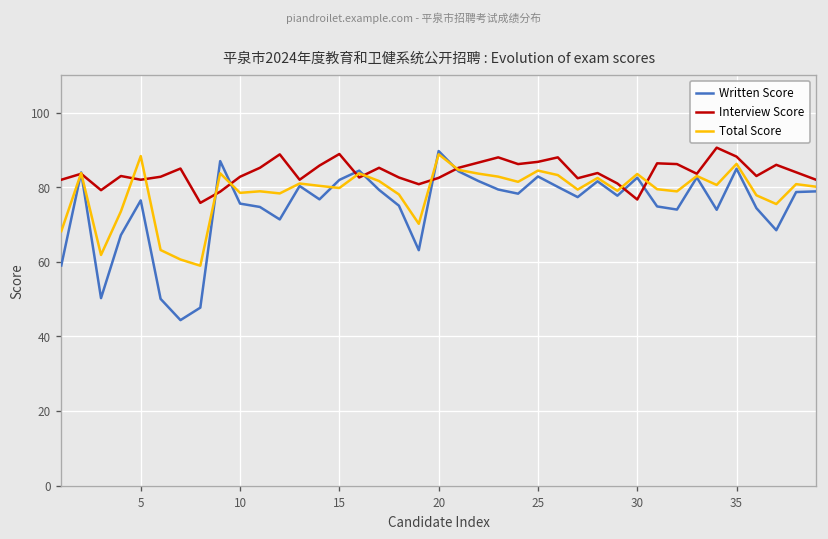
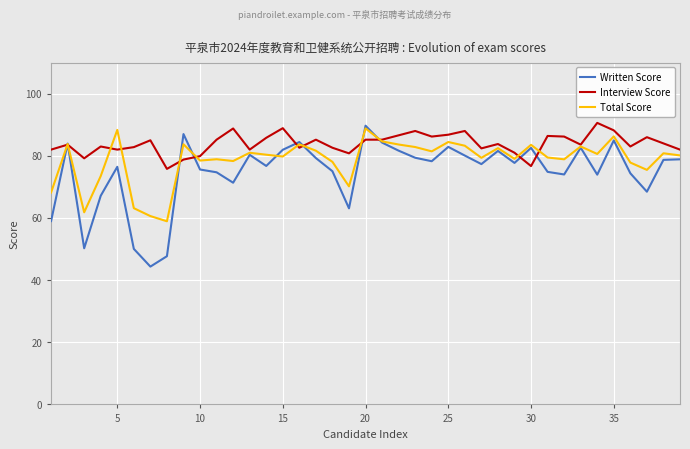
Interview Score, 10: 83 -> 80
Interview Score, 20: 83 -> 85
